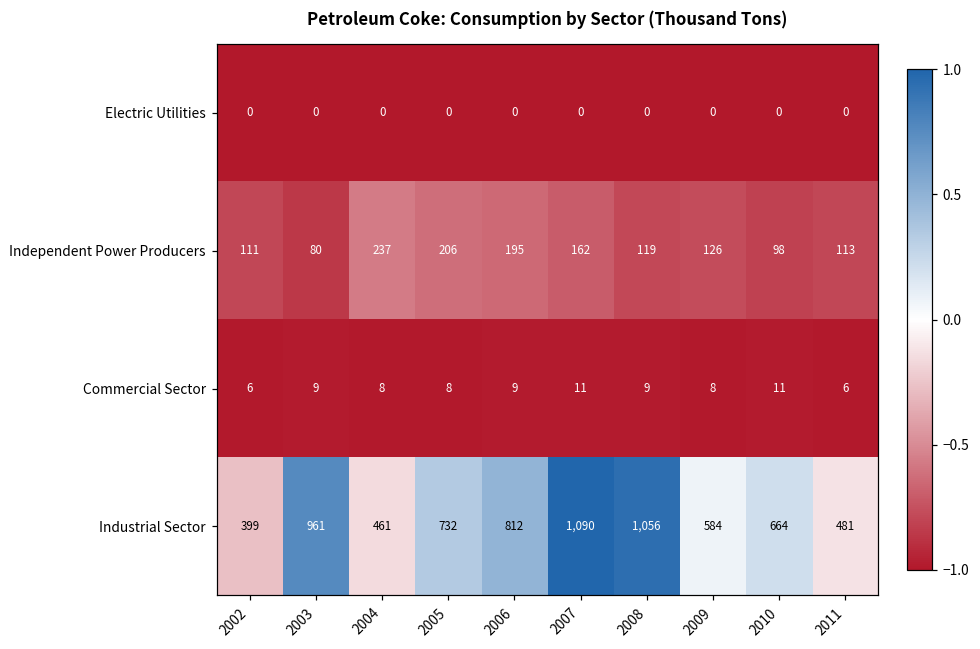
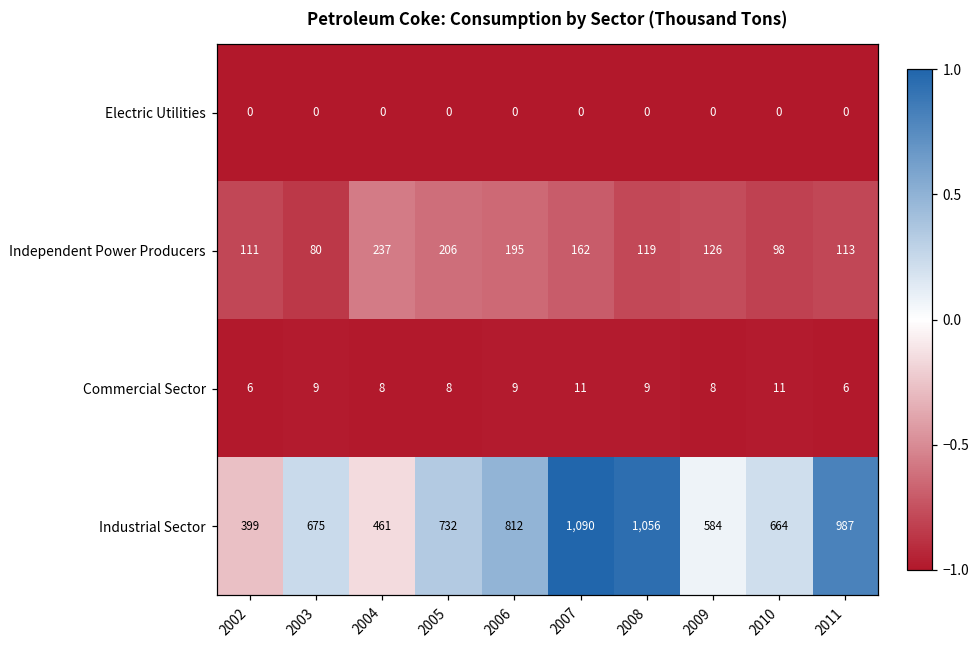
Industrial Sector, 2003: 961 -> 675
Industrial Sector, 2011: 481 -> 987
